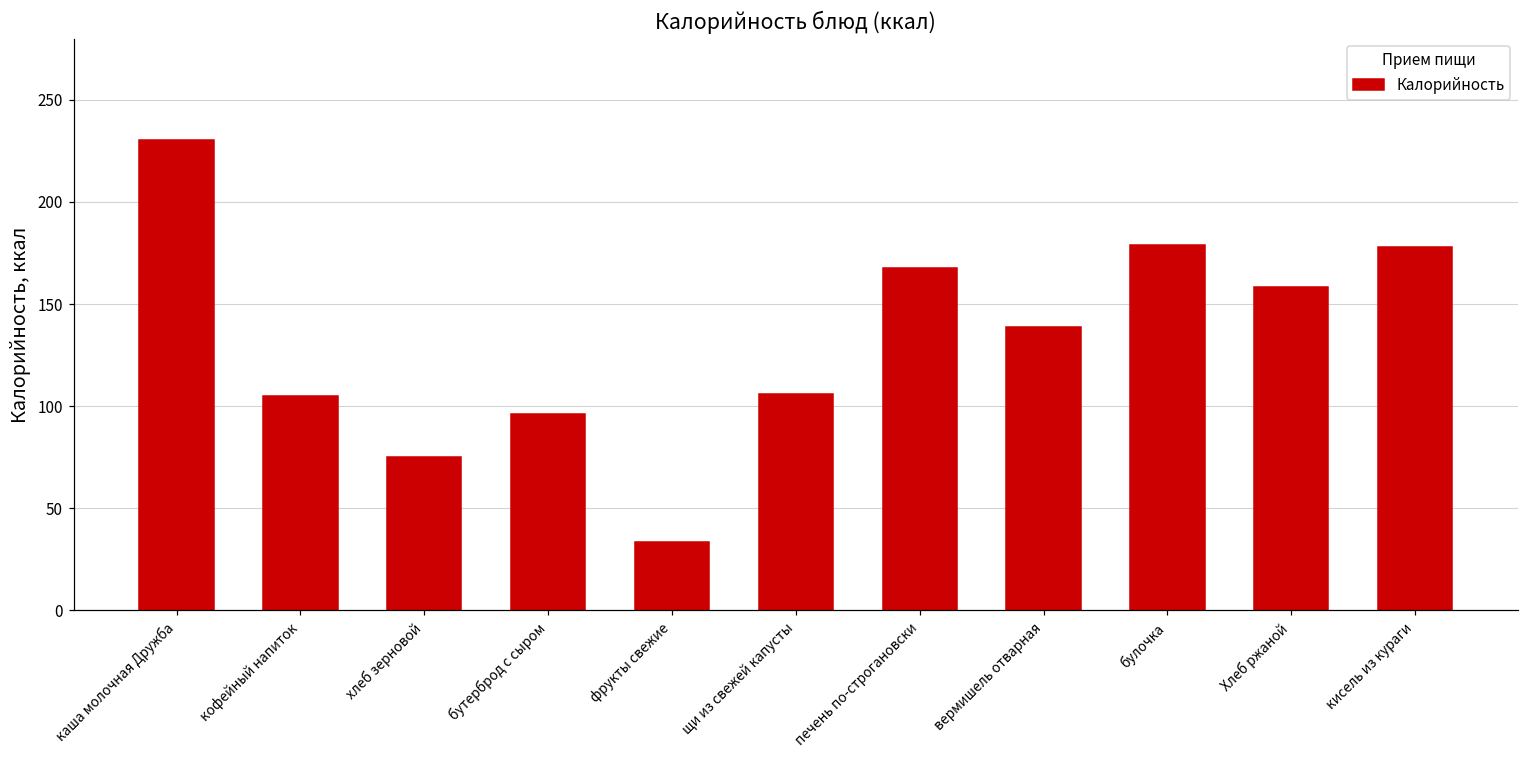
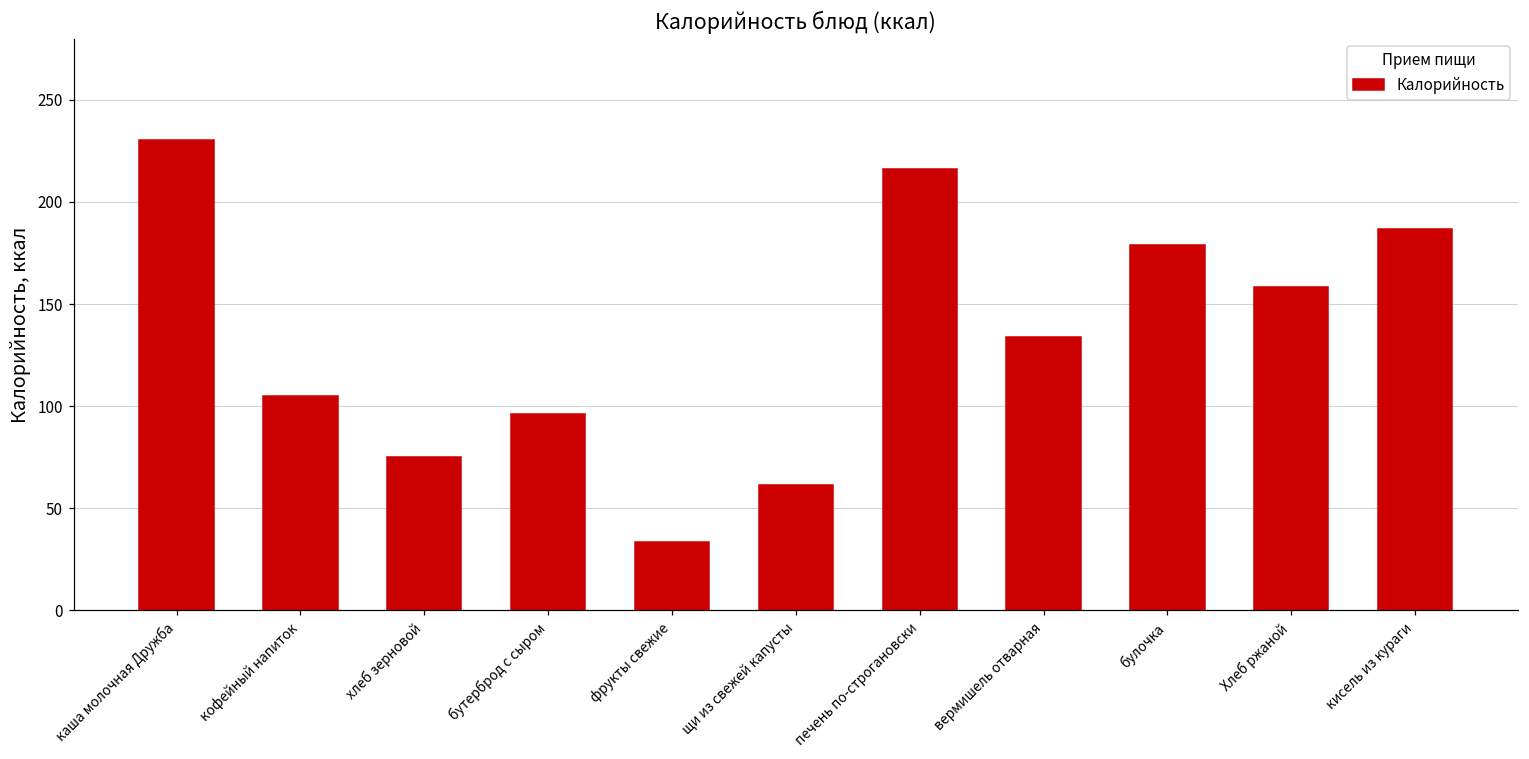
щи из свежей капусты: 106 -> 61
печень по-строгановски: 168 -> 216
вермишель отварная: 139 -> 134
кисель из кураги: 178 -> 187
